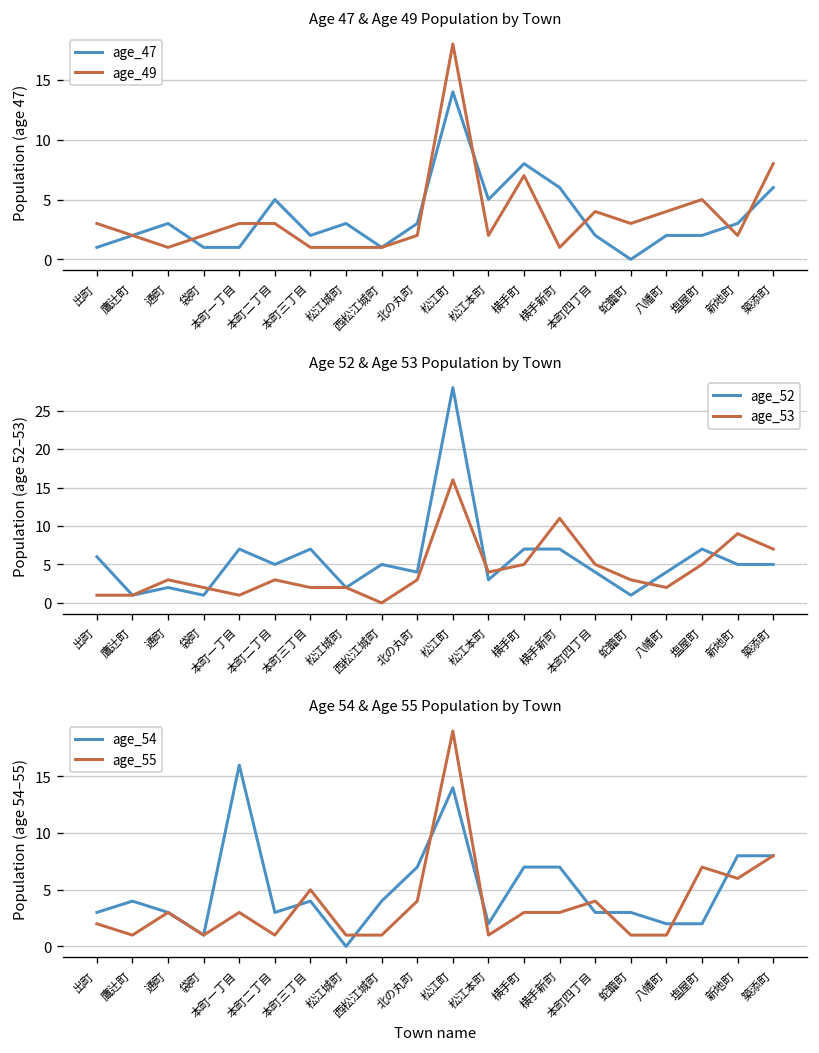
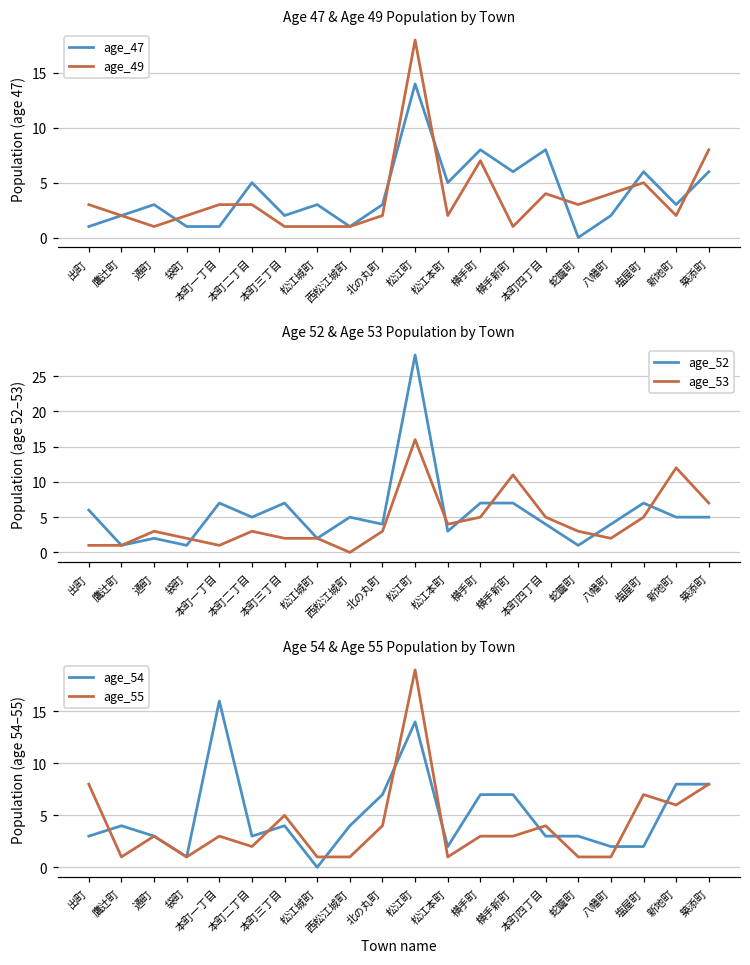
Age 47 & Age 49 Population by Town, age_47, 本町四丁目: 2 -> 8
Age 47 & Age 49 Population by Town, age_47, 塩屋町: 2 -> 6
Age 52 & Age 53 Population by Town, age_53, 新地町: 9 -> 12
Age 54 & Age 55 Population by Town, age_55, 出町: 2 -> 8
Age 54 & Age 55 Population by Town, age_55, 本町二丁目: 1 -> 2
